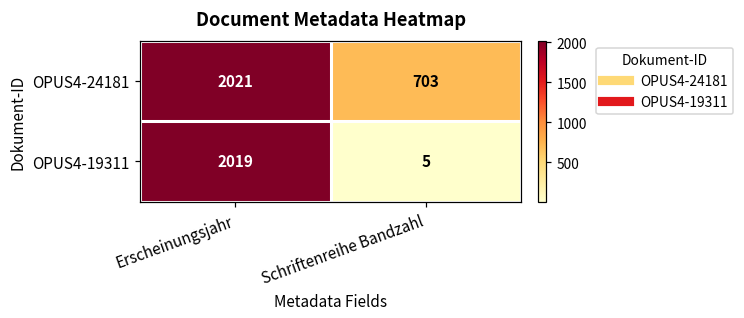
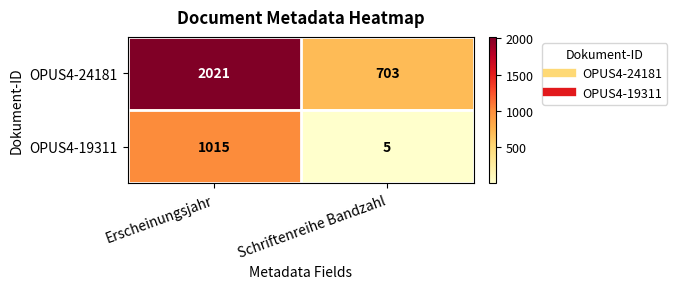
OPUS4-19311, Erscheinungsjahr: 2019 -> 1015
